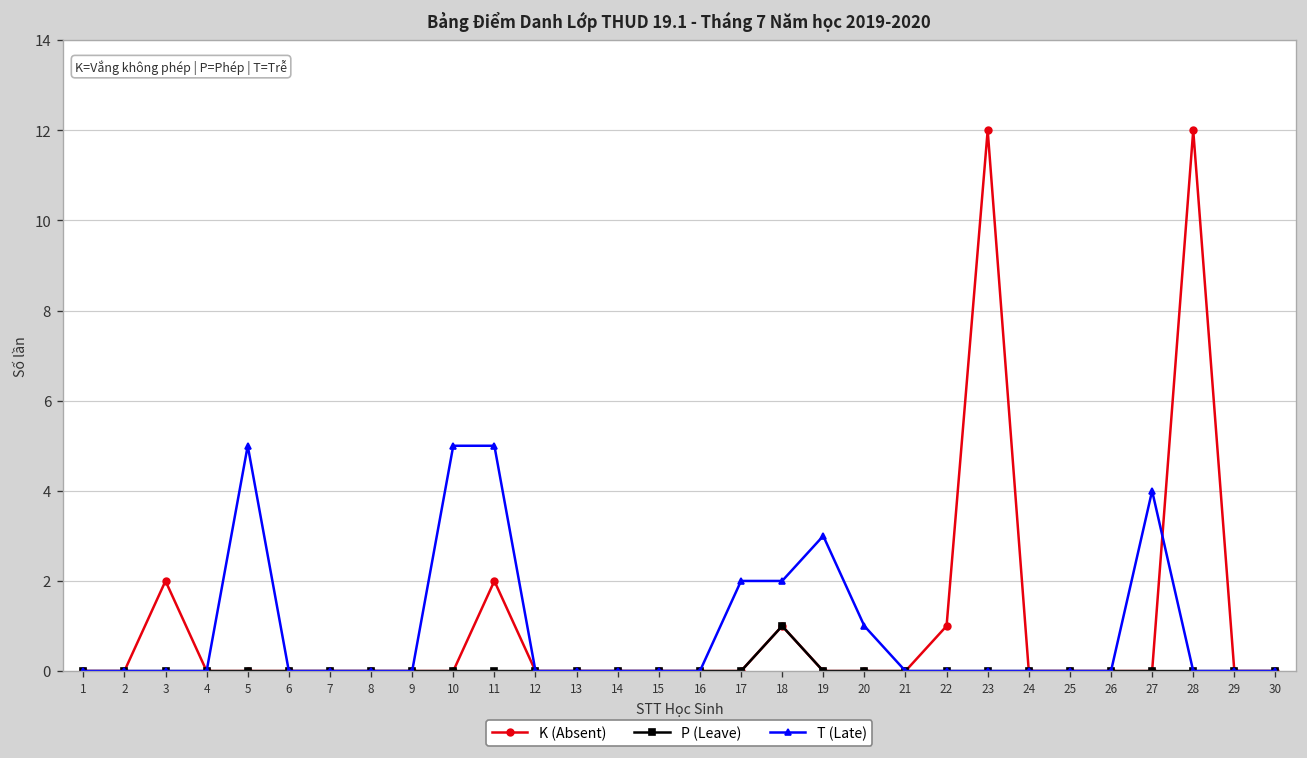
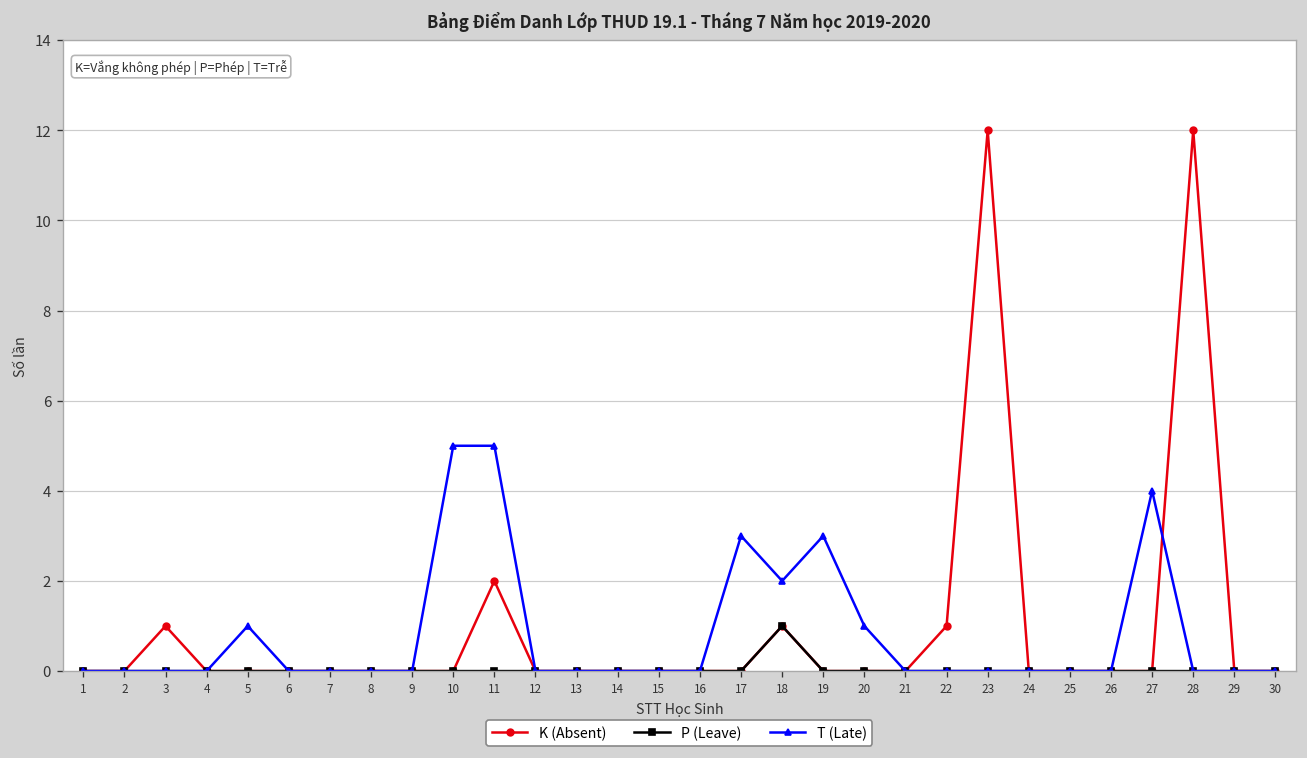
K (Absent), 3: 2 -> 1
T (Late), 5: 5 -> 1
T (Late), 17: 2 -> 3
